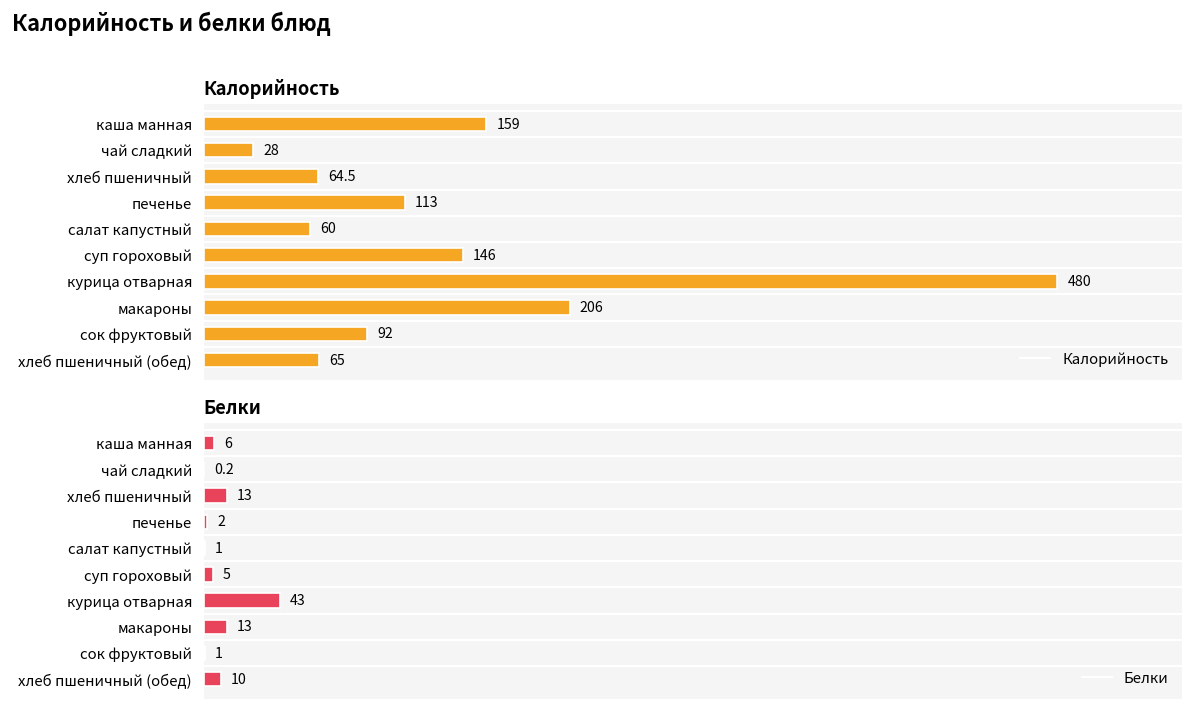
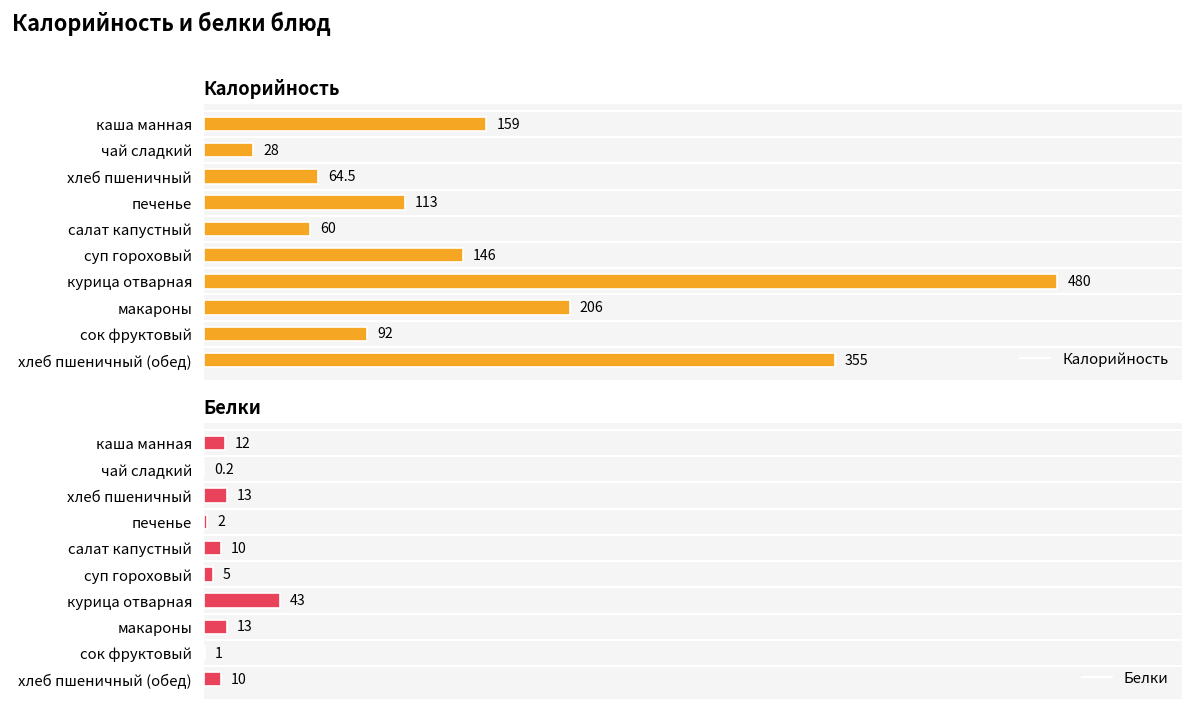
Калорийность, хлеб пшеничный (обед): 65 -> 355
Белки, каша манная: 6 -> 12
Белки, салат капустный: 1 -> 10
